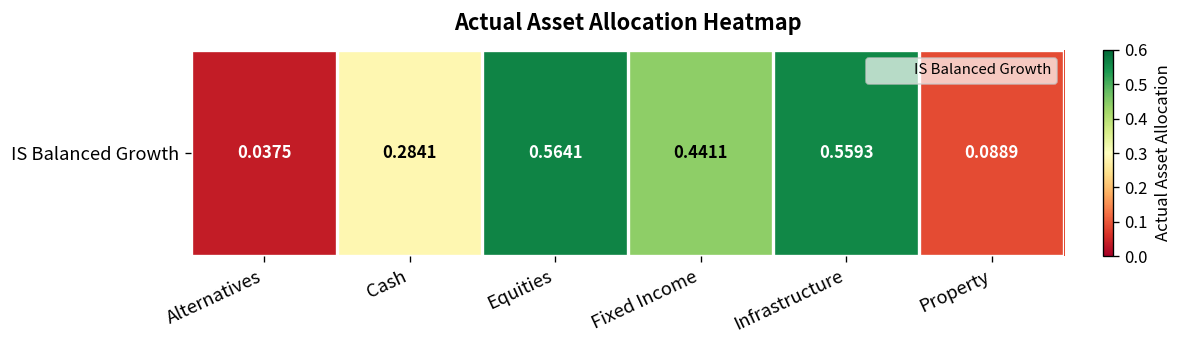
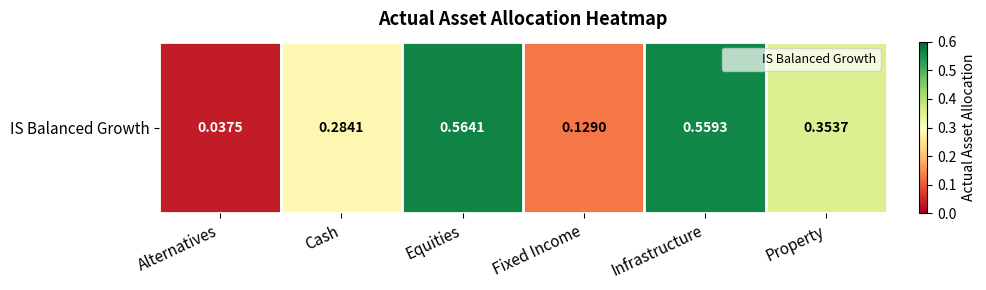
IS Balanced Growth, Fixed Income: 0.4411 -> 0.1290
IS Balanced Growth, Property: 0.0889 -> 0.3537
